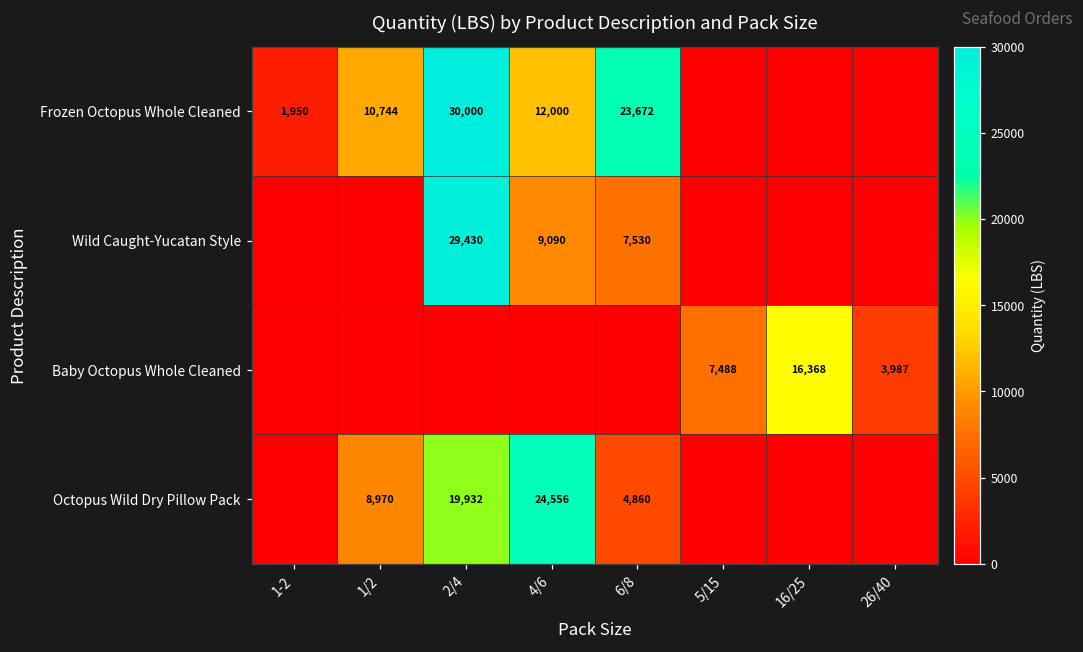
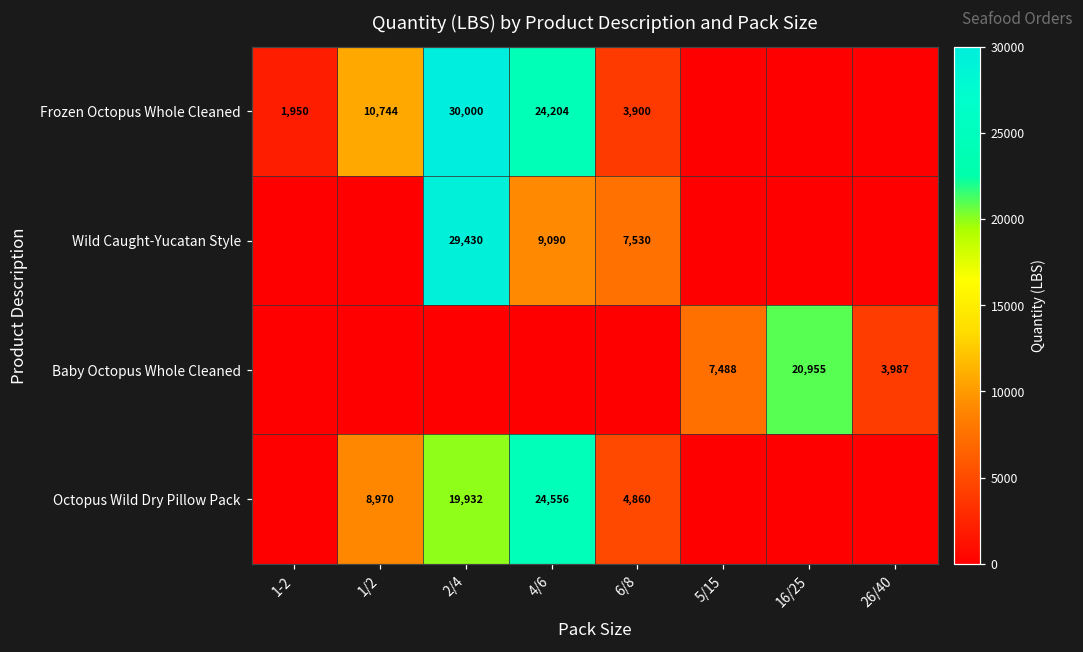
Frozen Octopus Whole Cleaned, 4/6: 12,000 -> 24,204
Frozen Octopus Whole Cleaned, 6/8: 23,672 -> 3,900
Baby Octopus Whole Cleaned, 16/25: 16,368 -> 20,955
